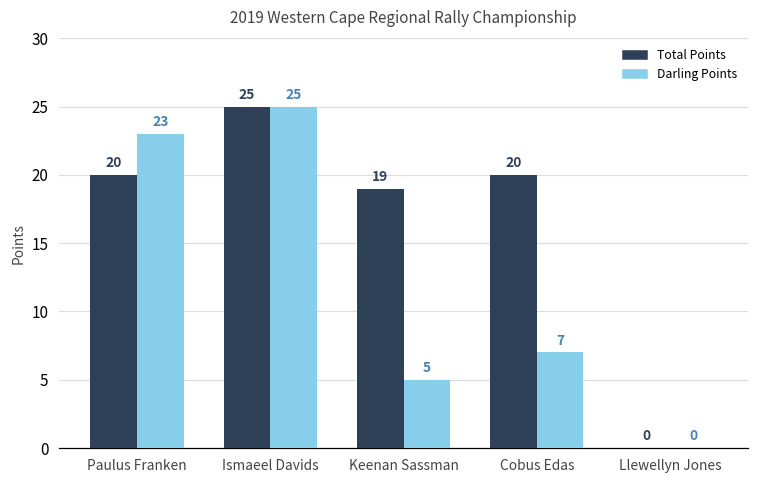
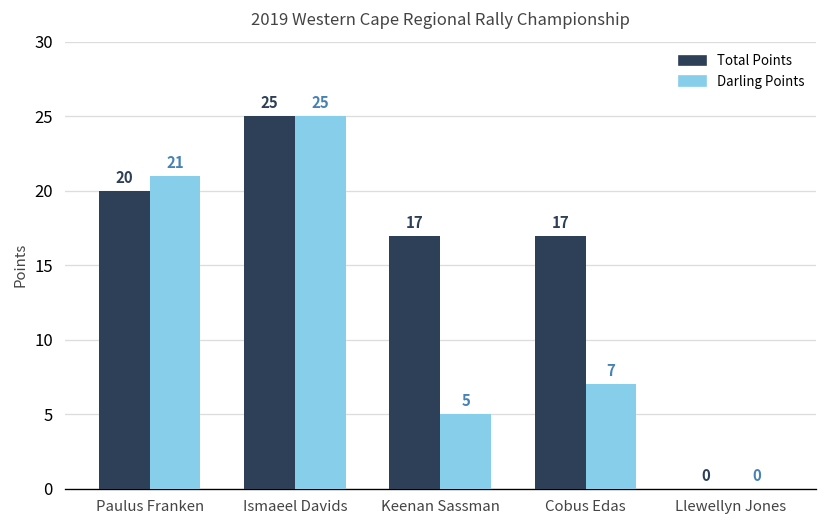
Darling Points, Paulus Franken: 23 -> 21
Total Points, Keenan Sassman: 19 -> 17
Total Points, Cobus Edas: 20 -> 17
